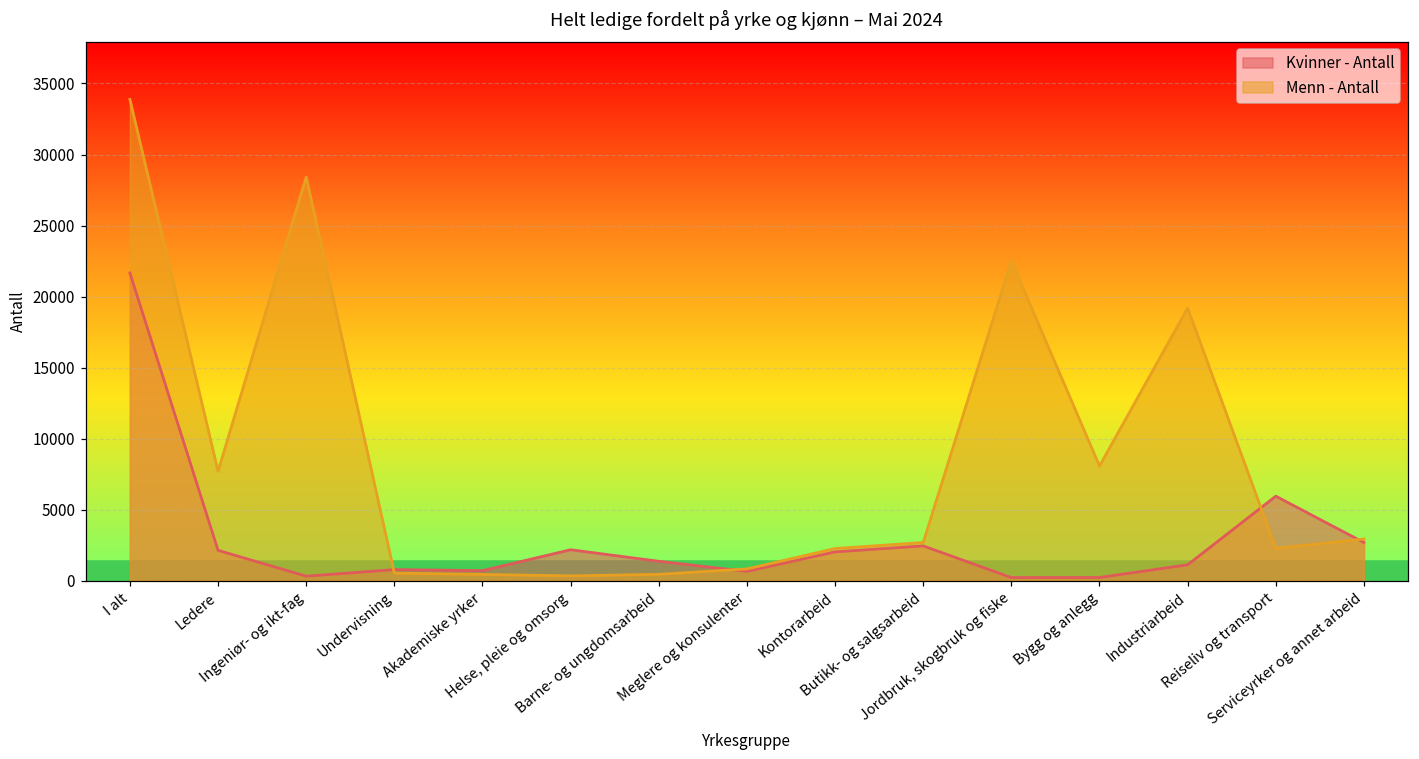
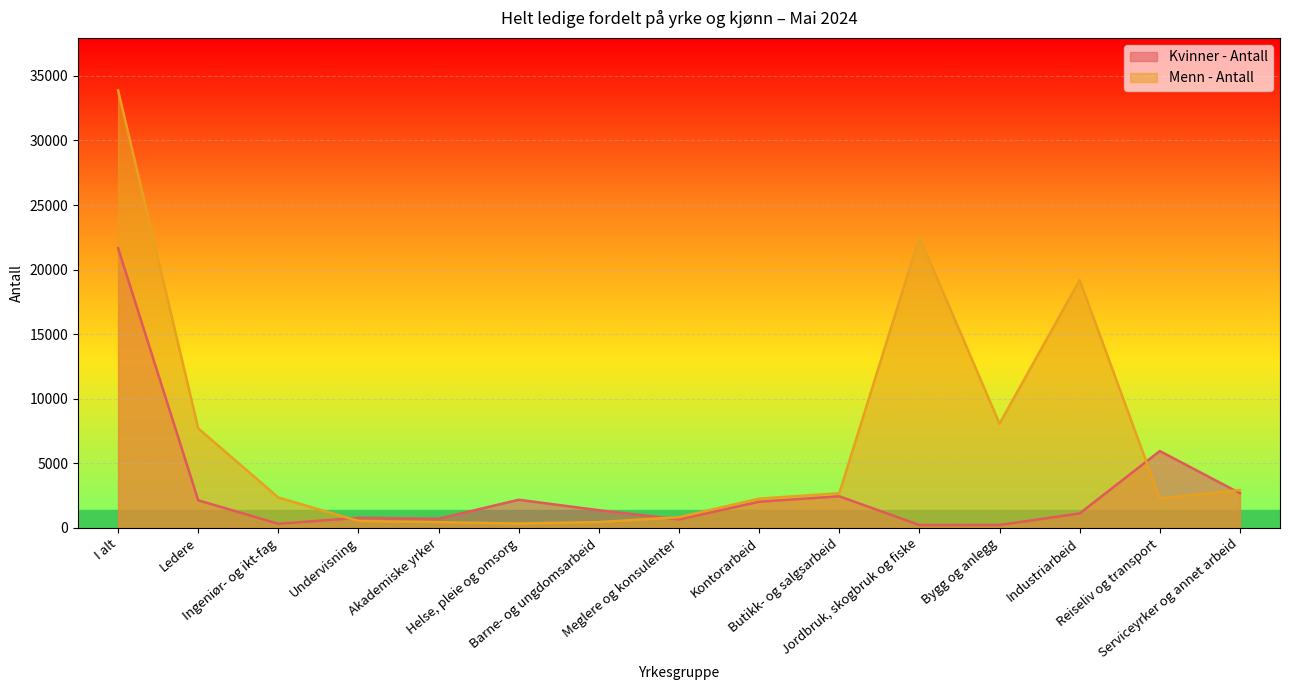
Menn - Antall, Ingeniør- og ikt-fag: 28400 -> 2400
